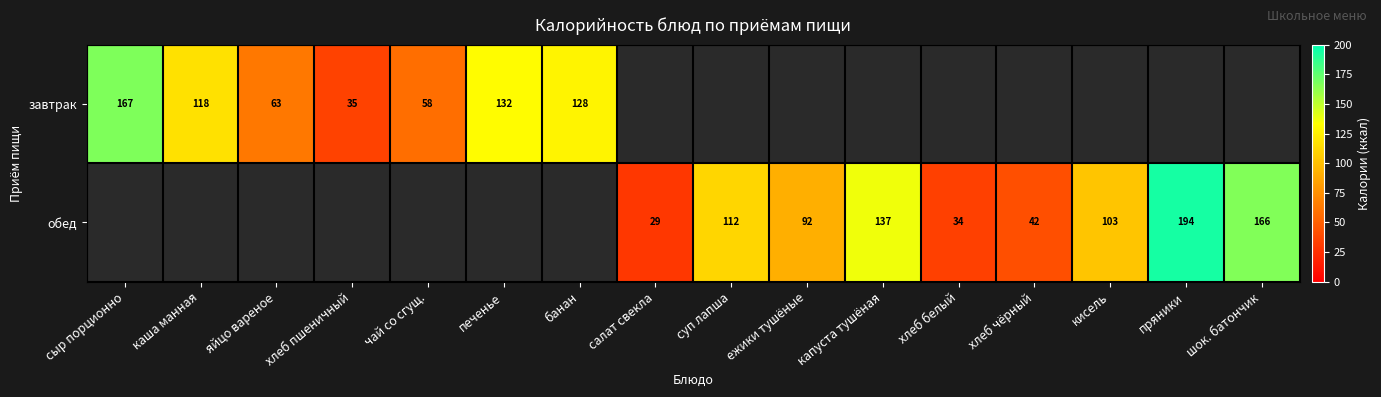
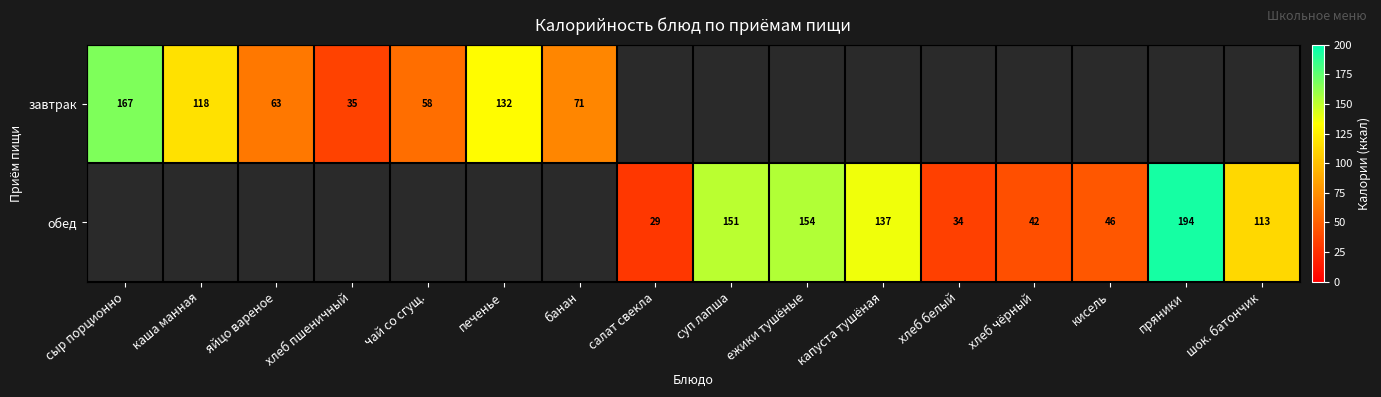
завтрак, банан: 128 -> 71
обед, суп лапша: 112 -> 151
обед, ежики тушёные: 92 -> 154
обед, кисель: 103 -> 46
обед, шок. батончик: 166 -> 113
